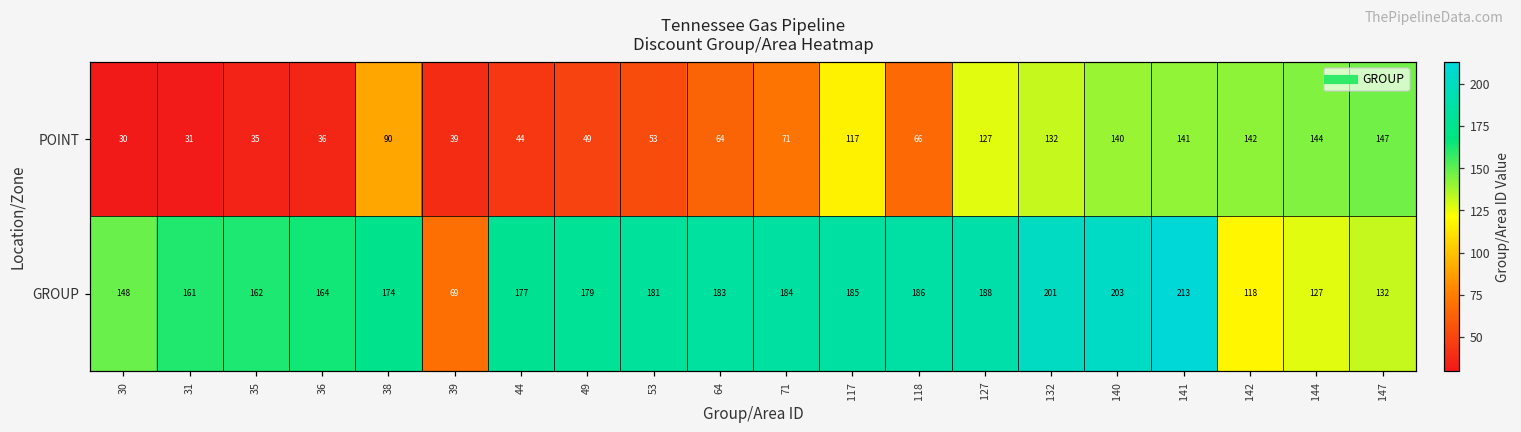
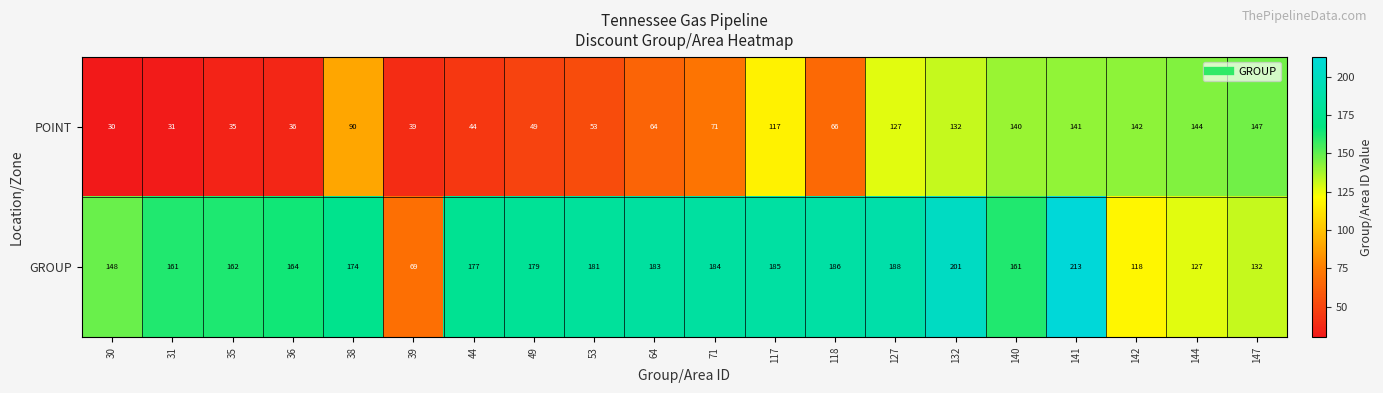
GROUP, 140: 203 -> 161
